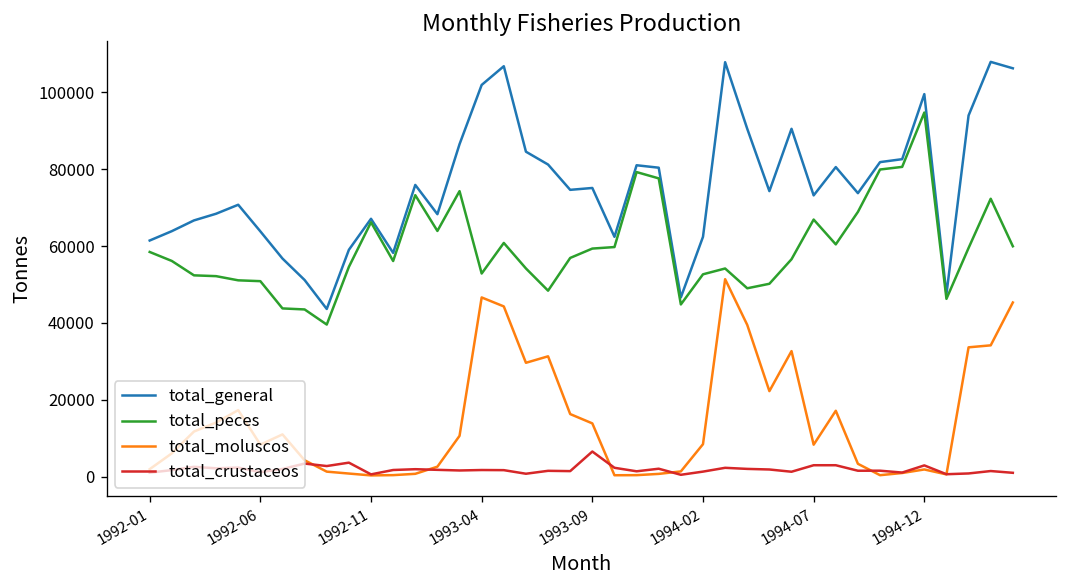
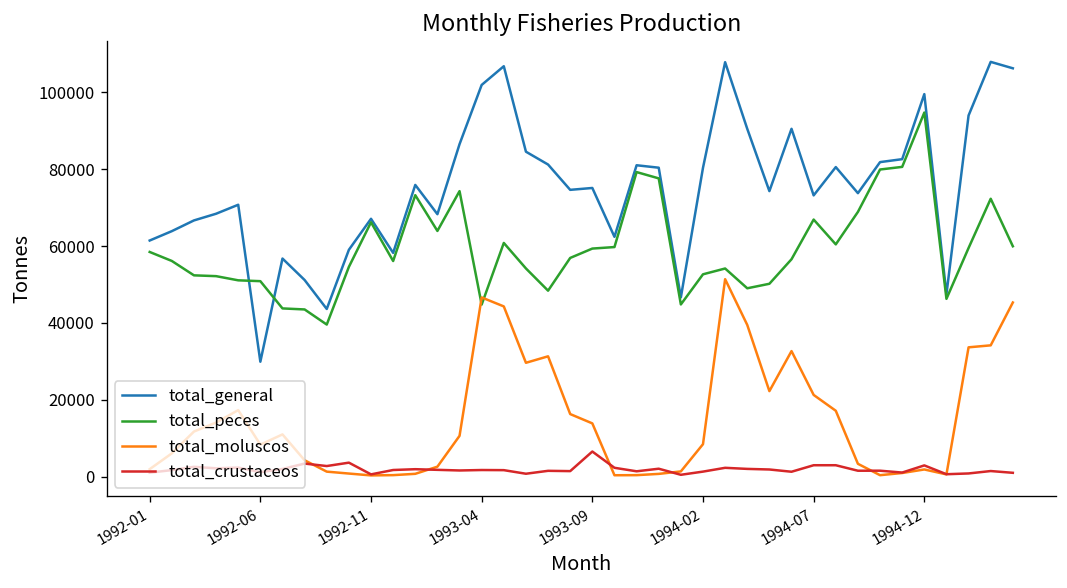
total_general, 1992-06: 64000 -> 30000
total_peces, 1993-04: 53000 -> 45000
total_general, 1994-02: 62000 -> 80000
total_moluscos, 1994-07: 8000 -> 21000
